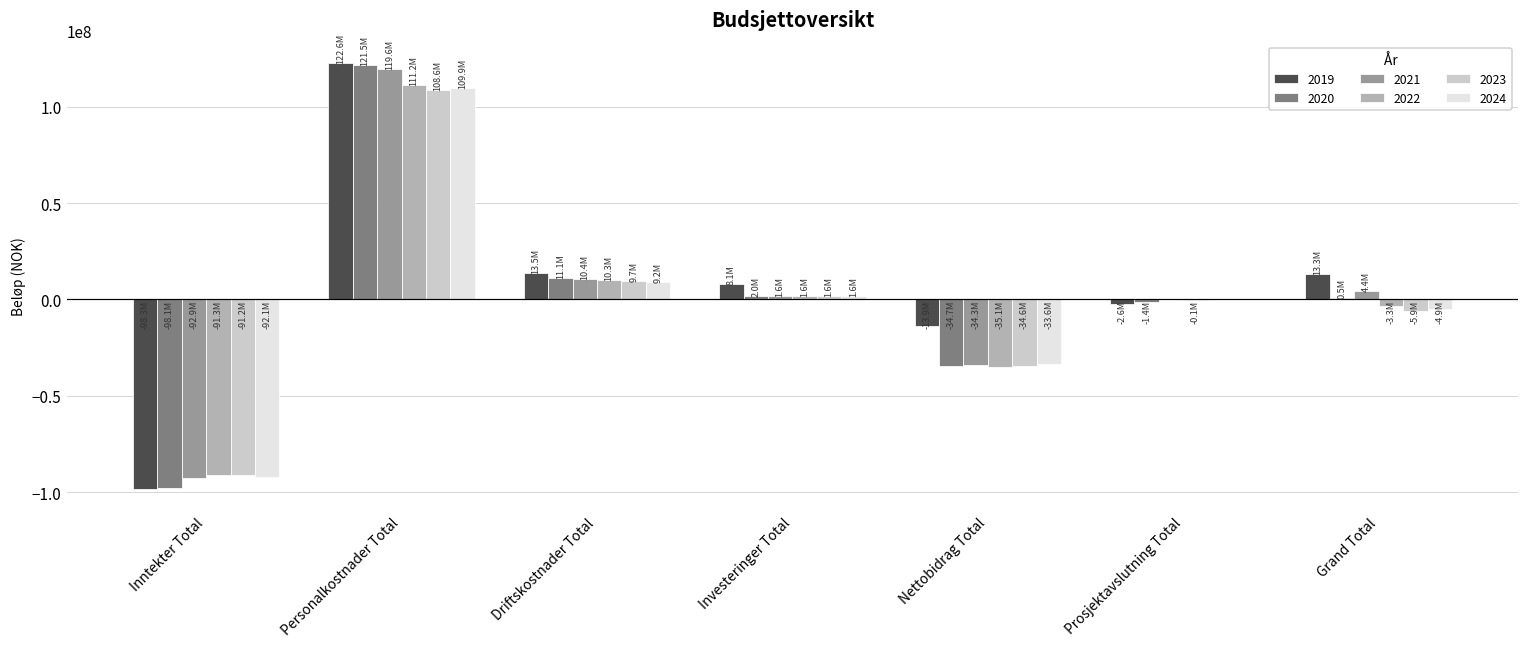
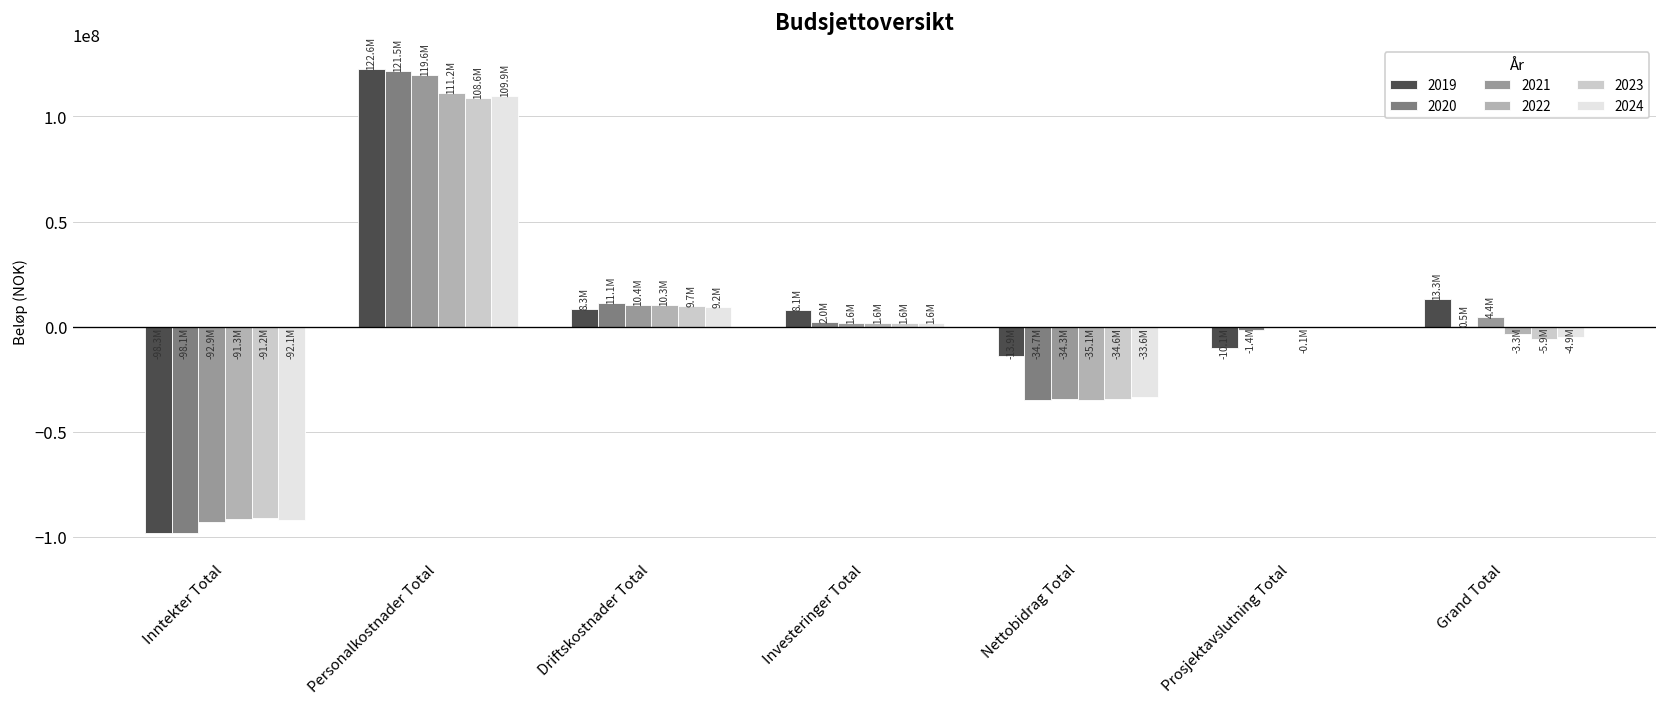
2019, Driftskostnader Total: 13.5M -> 8.3M
2019, Prosjektavslutning Total: -3000000 -> -10000000
